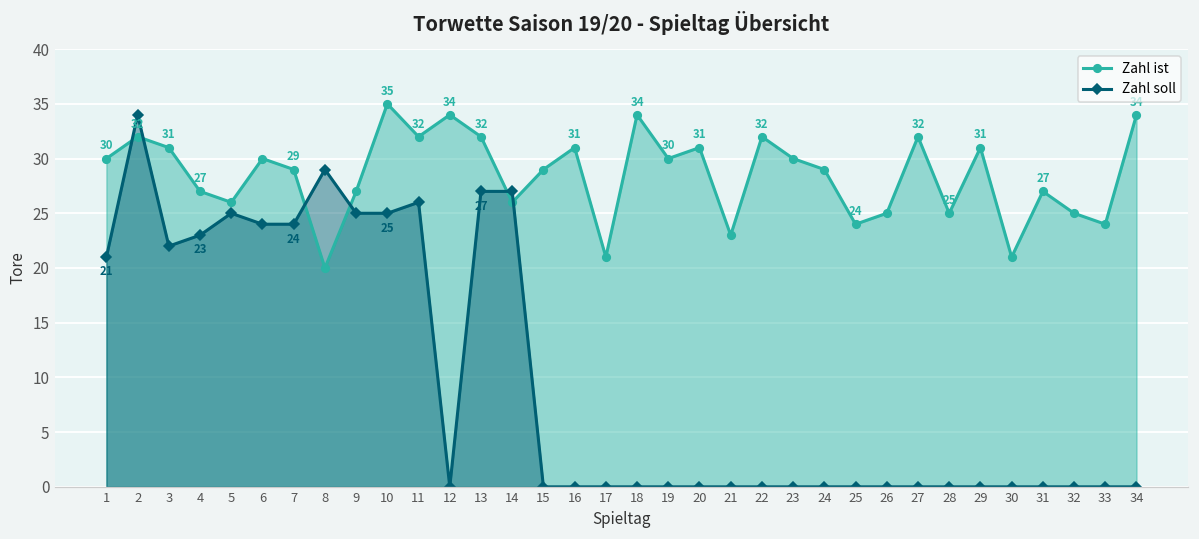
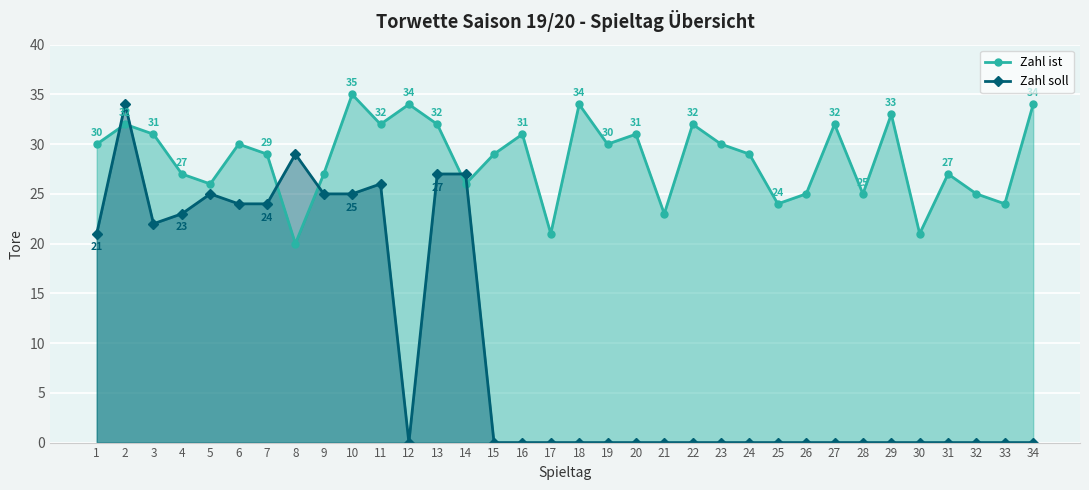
Zahl ist, 29: 31 -> 33
